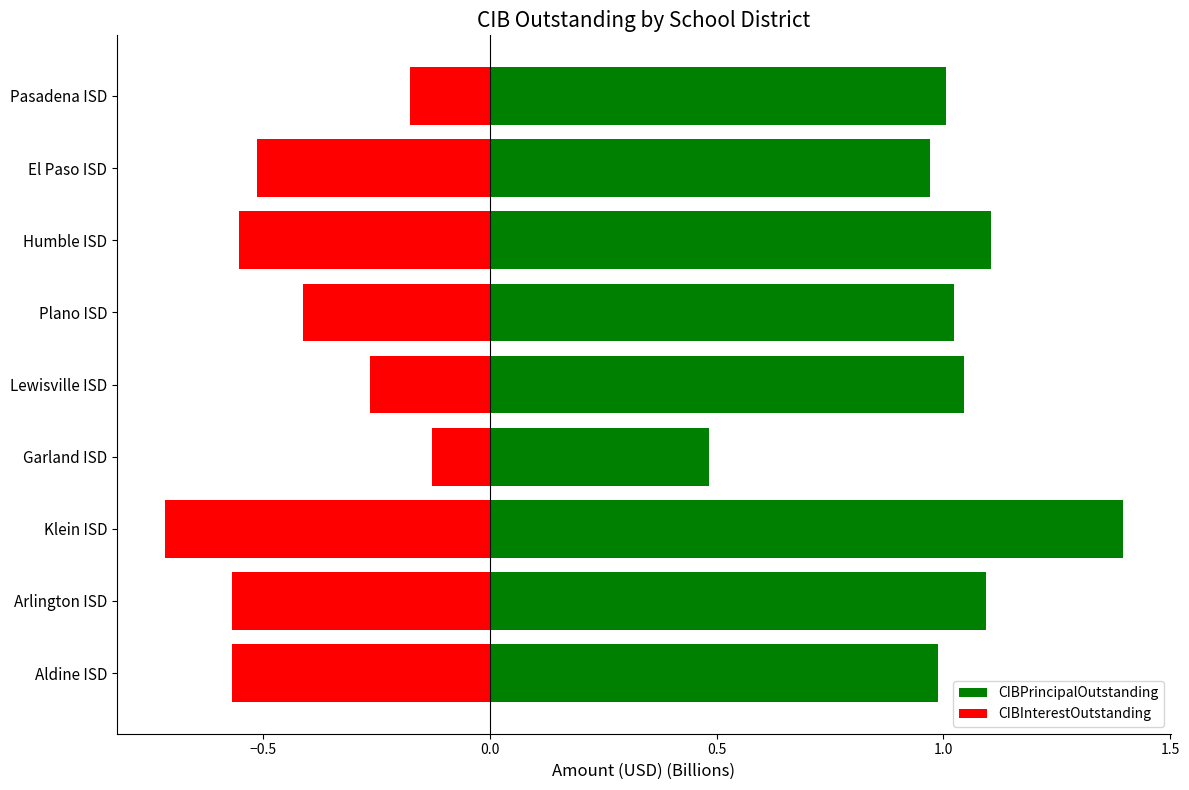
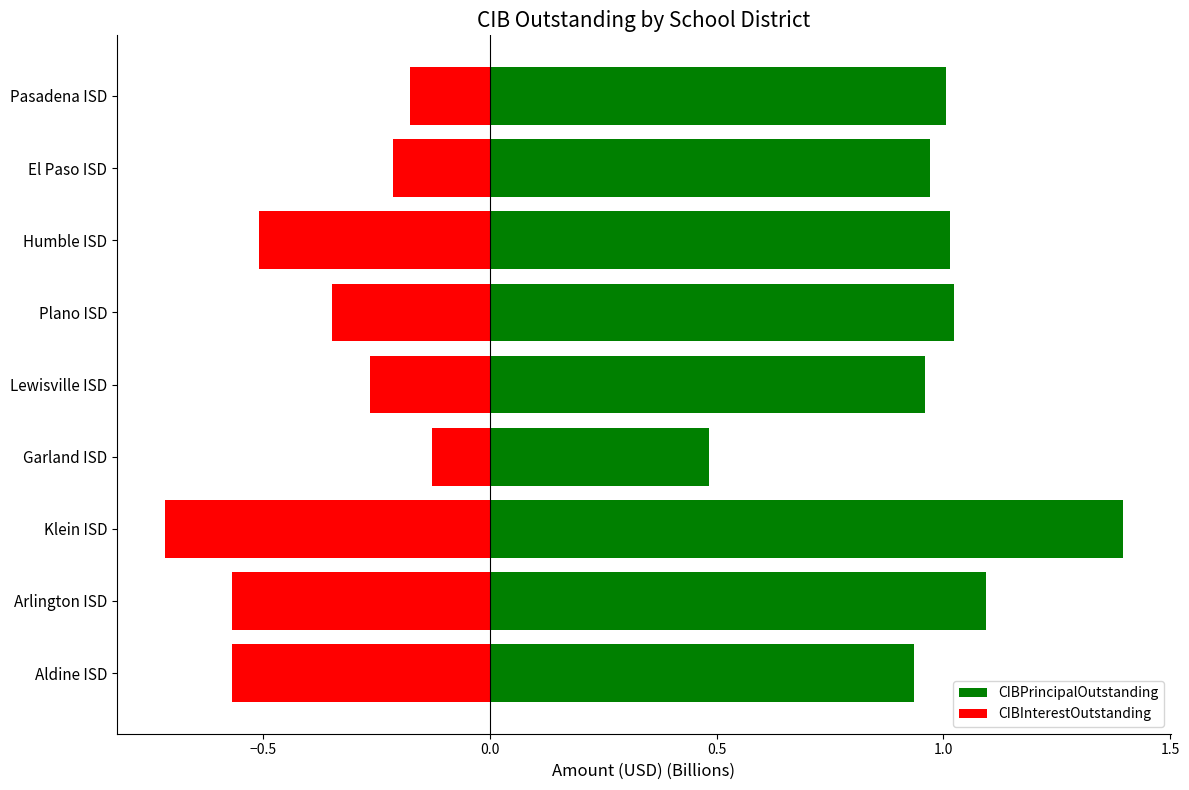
CIBInterestOutstanding, El Paso ISD: -0.51 -> -0.21
CIBPrincipalOutstanding, Humble ISD: 1.10 -> 1.01
CIBInterestOutstanding, Humble ISD: -0.55 -> -0.51
CIBInterestOutstanding, Plano ISD: -0.41 -> -0.35
CIBPrincipalOutstanding, Lewisville ISD: 1.05 -> 0.96
CIBPrincipalOutstanding, Aldine ISD: 0.99 -> 0.93
